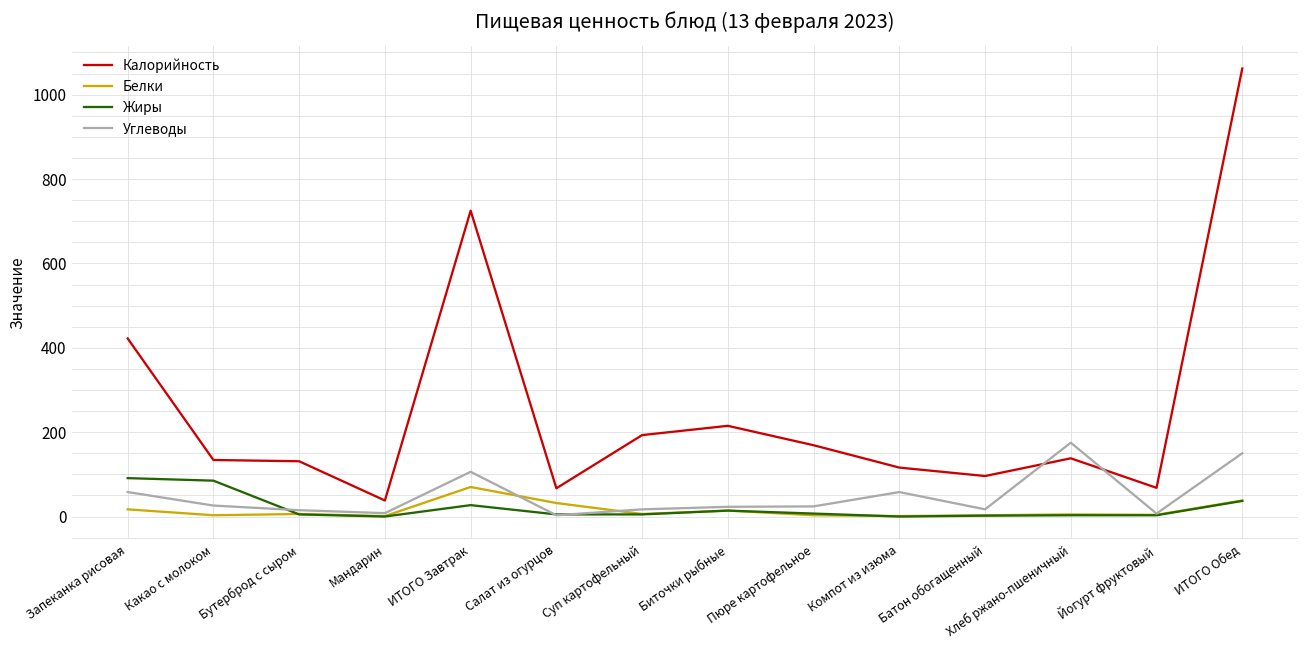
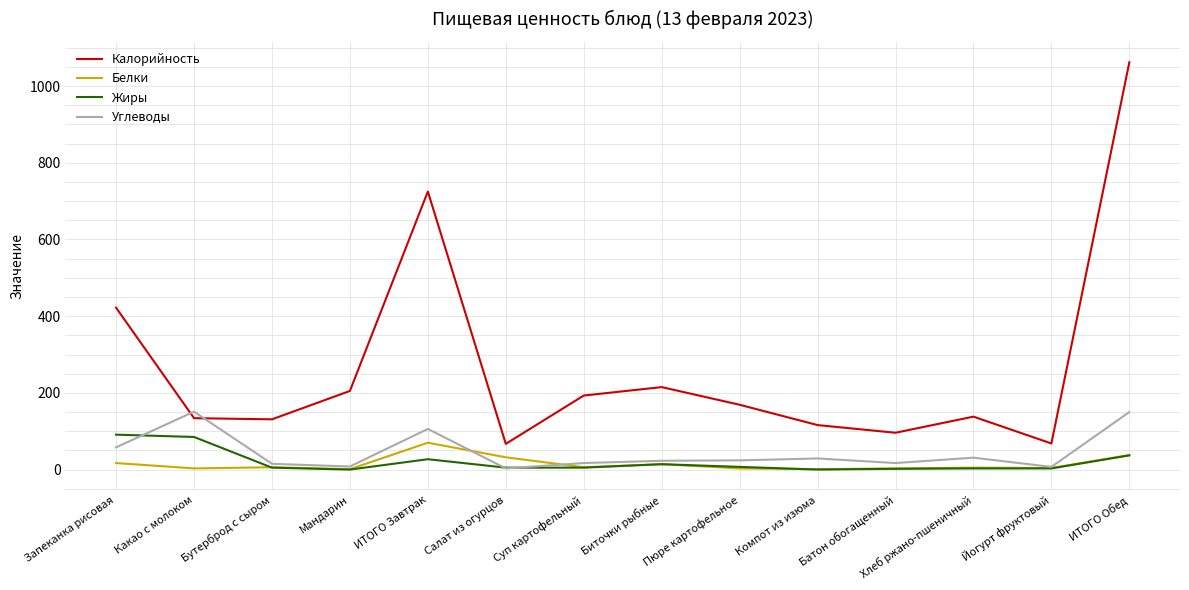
Углеводы, Какао с молоком: 30 -> 150
Калорийность, Мандарин: 40 -> 210
Углеводы, Компот из изюма: 60 -> 30
Углеводы, Хлеб ржано-пшеничный: 180 -> 30
